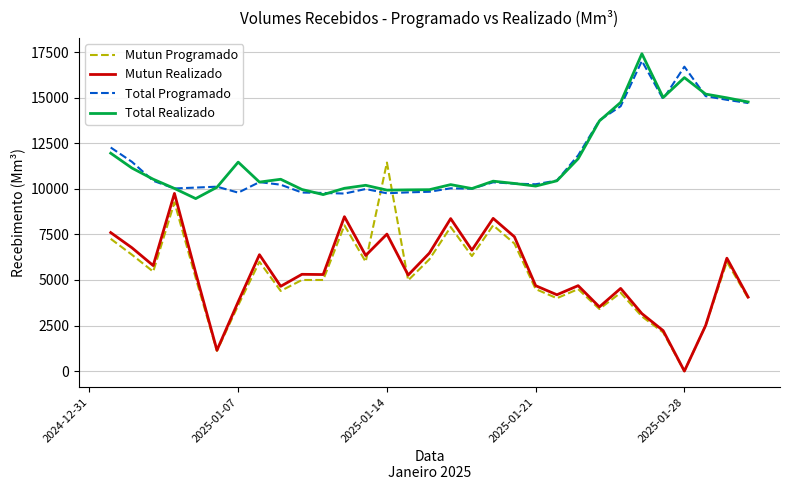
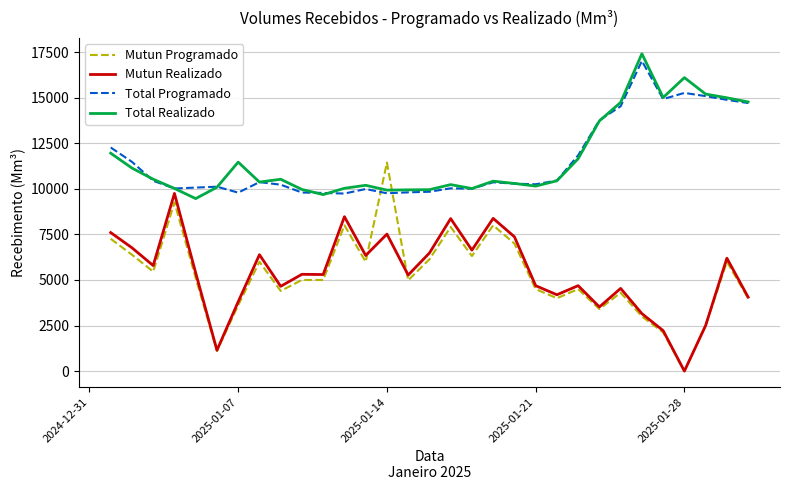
Total Programado, 2025-01-28: 16700 -> 15300
